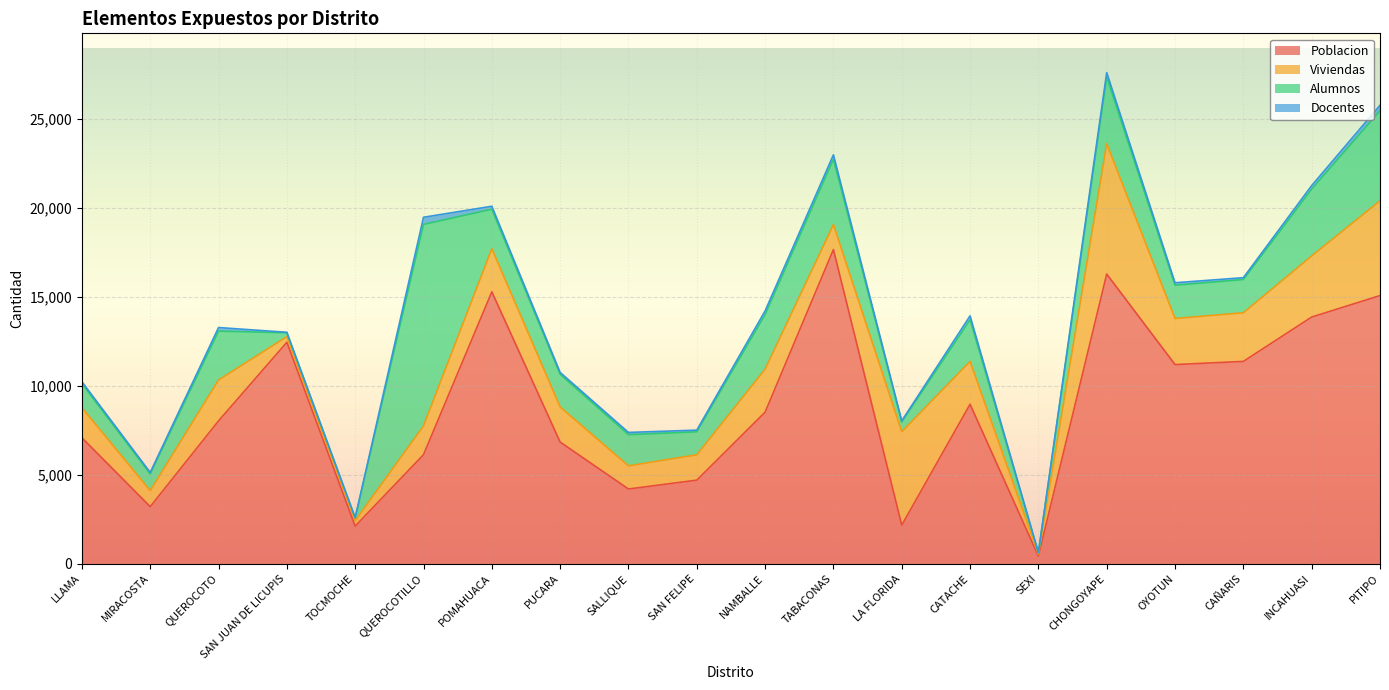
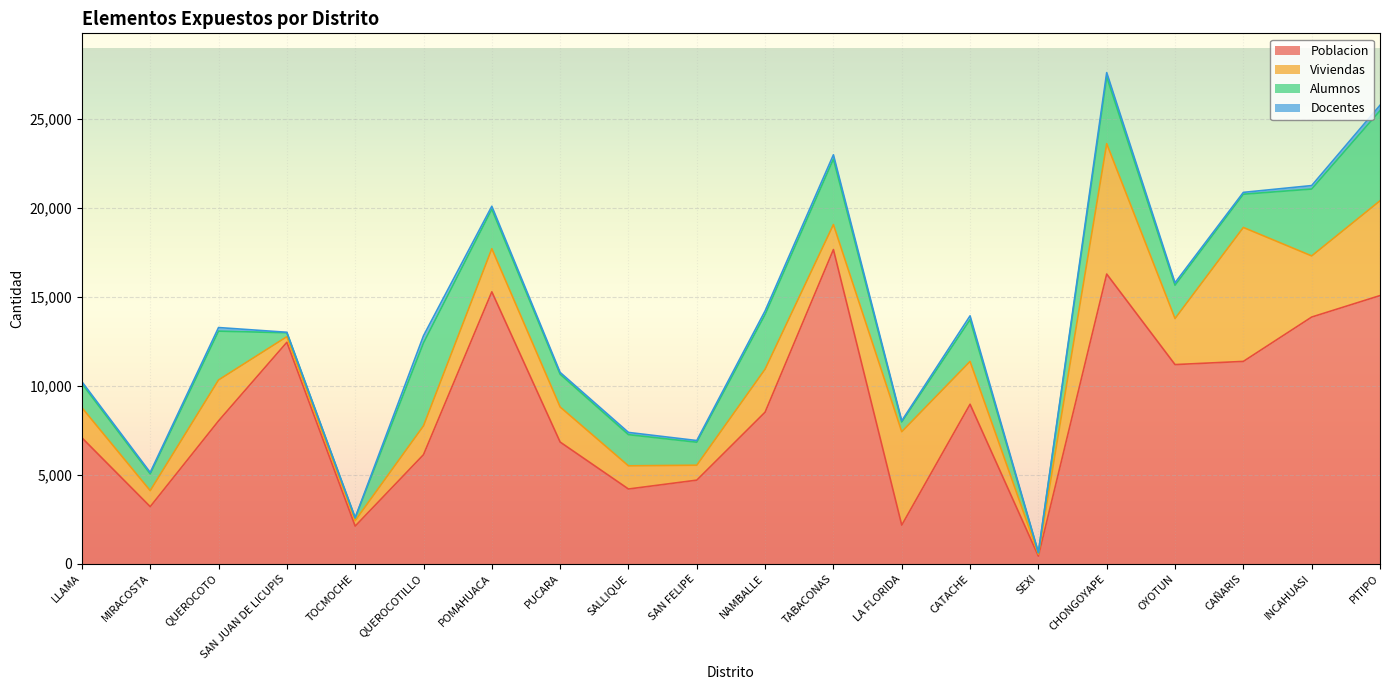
Alumnos, QUEROCOTILLO: 11,300 -> 4,700
Viviendas, SAN FELIPE: 1,400 -> 800
Viviendas, CAÑARIS: 2,700 -> 7,500
